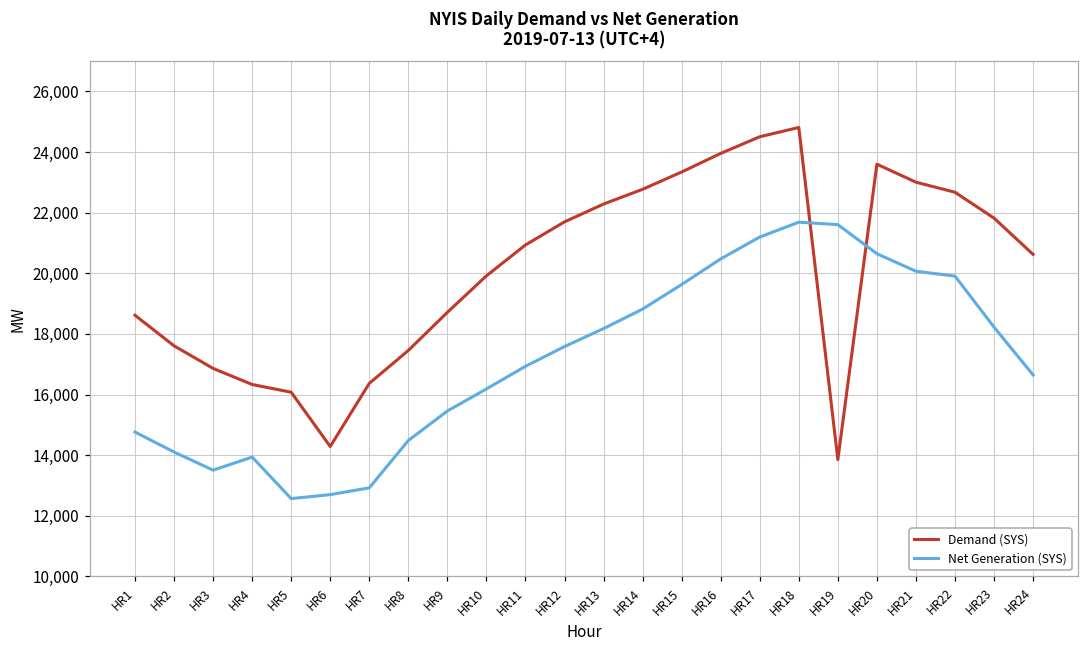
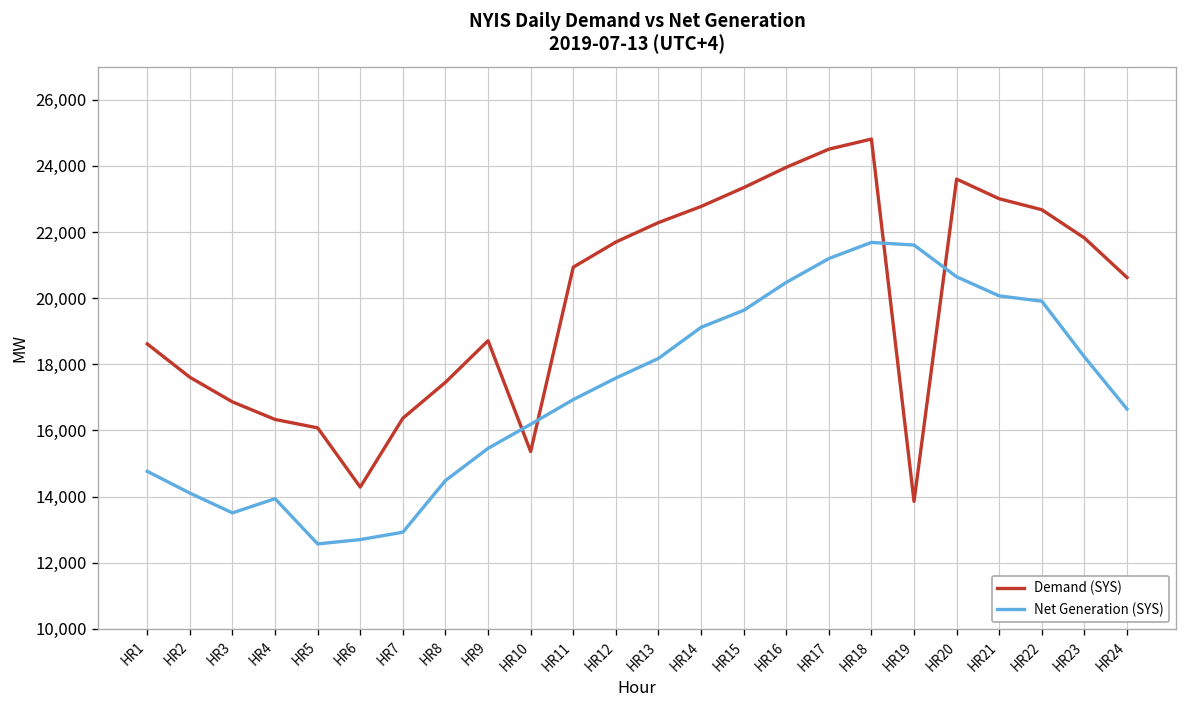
Demand (SYS), HR10: 19,900 -> 15,400
Net Generation (SYS), HR14: 18,800 -> 19,100
